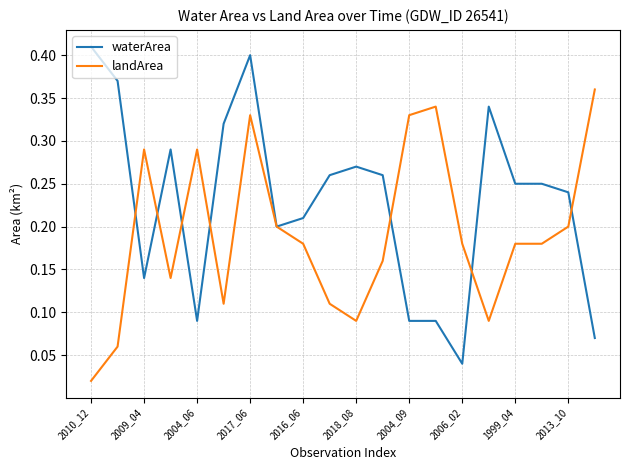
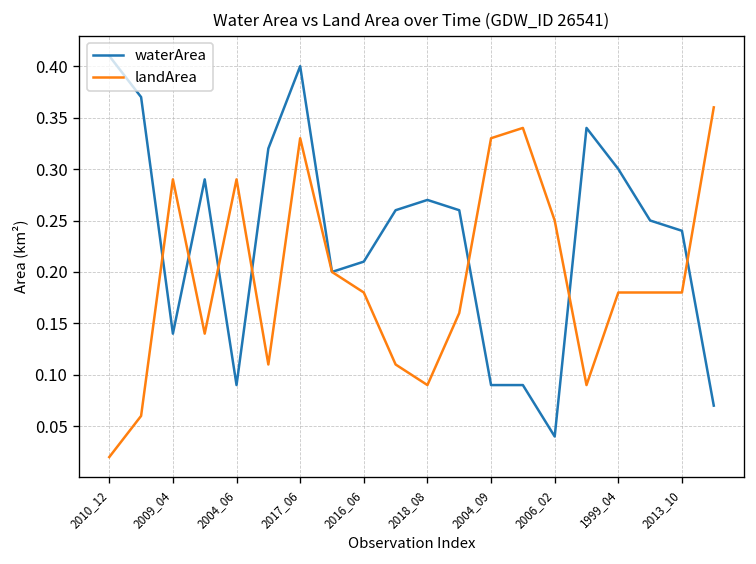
landArea, 2006_02: 0.18 -> 0.25
waterArea, 1999_04: 0.25 -> 0.30
landArea, 2013_10: 0.20 -> 0.18
